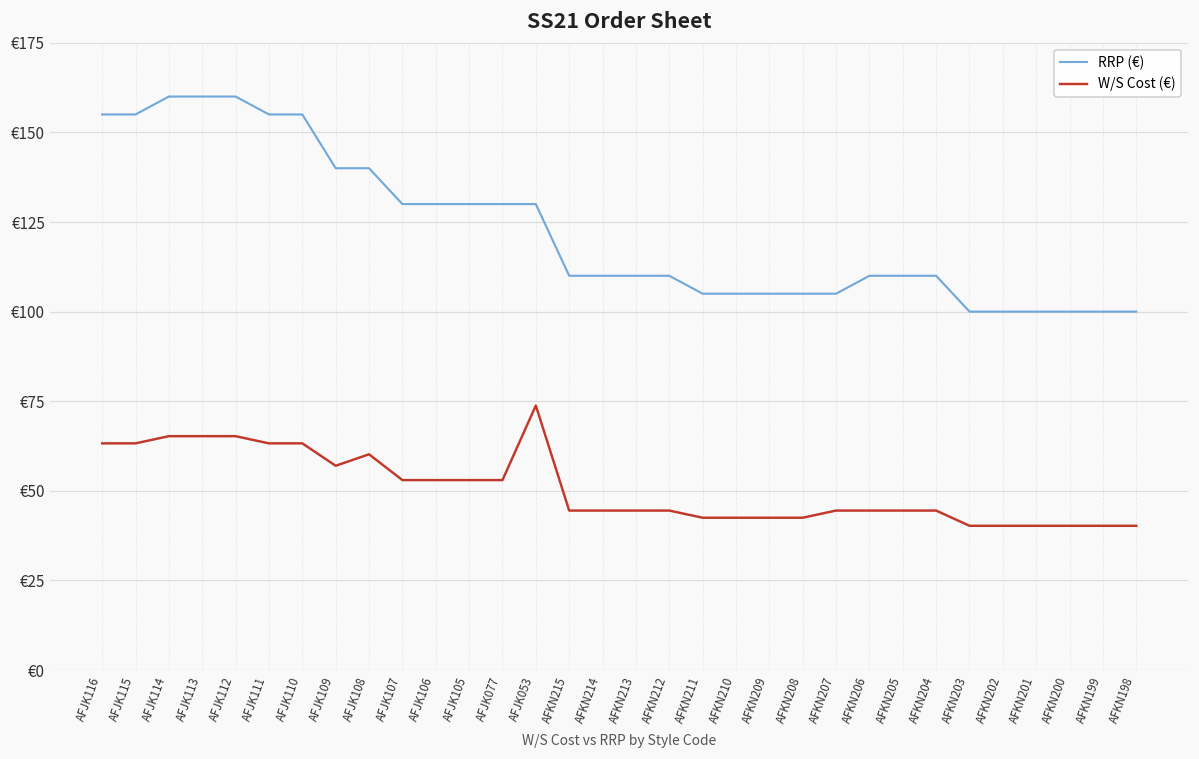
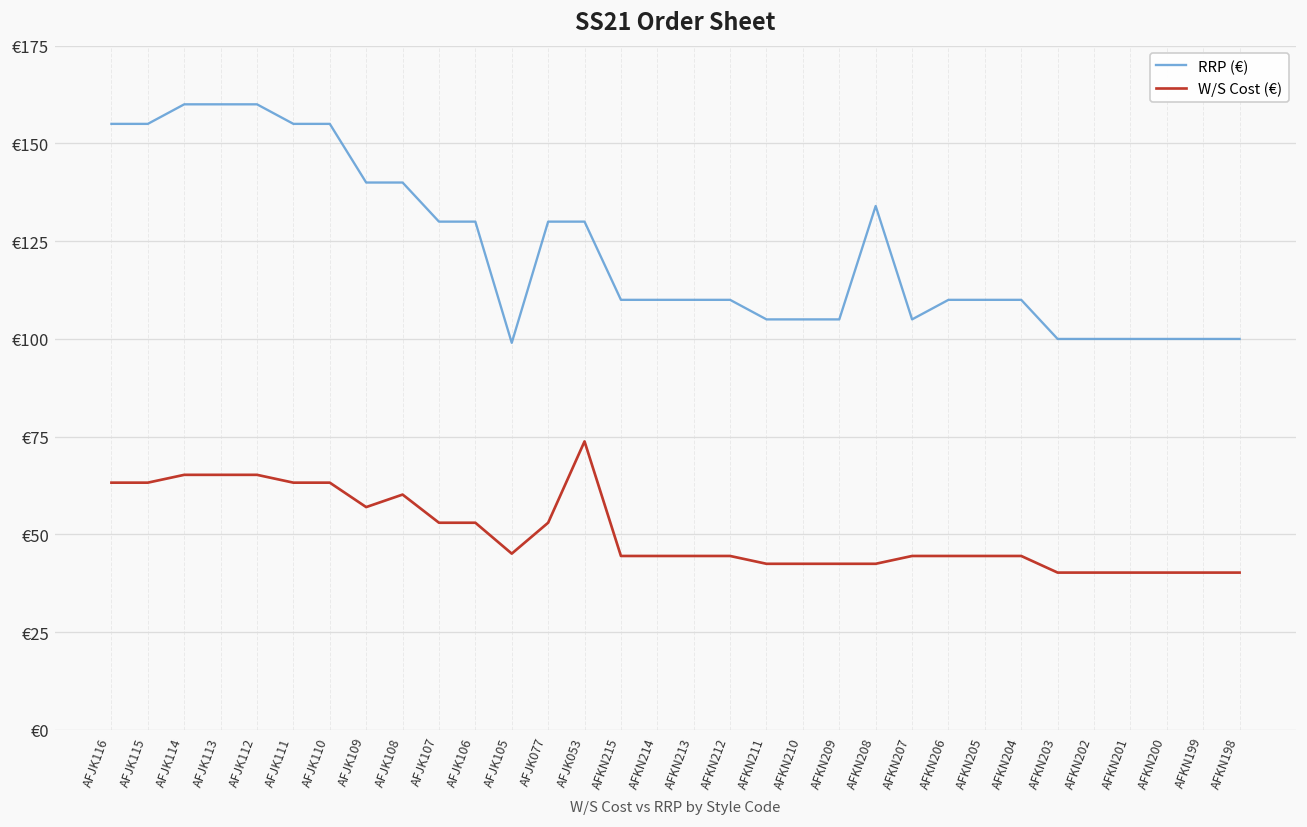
RRP (€), AFJK105: €130 -> €99
W/S Cost (€), AFJK105: €53 -> €45
RRP (€), AFKN208: €105 -> €134
